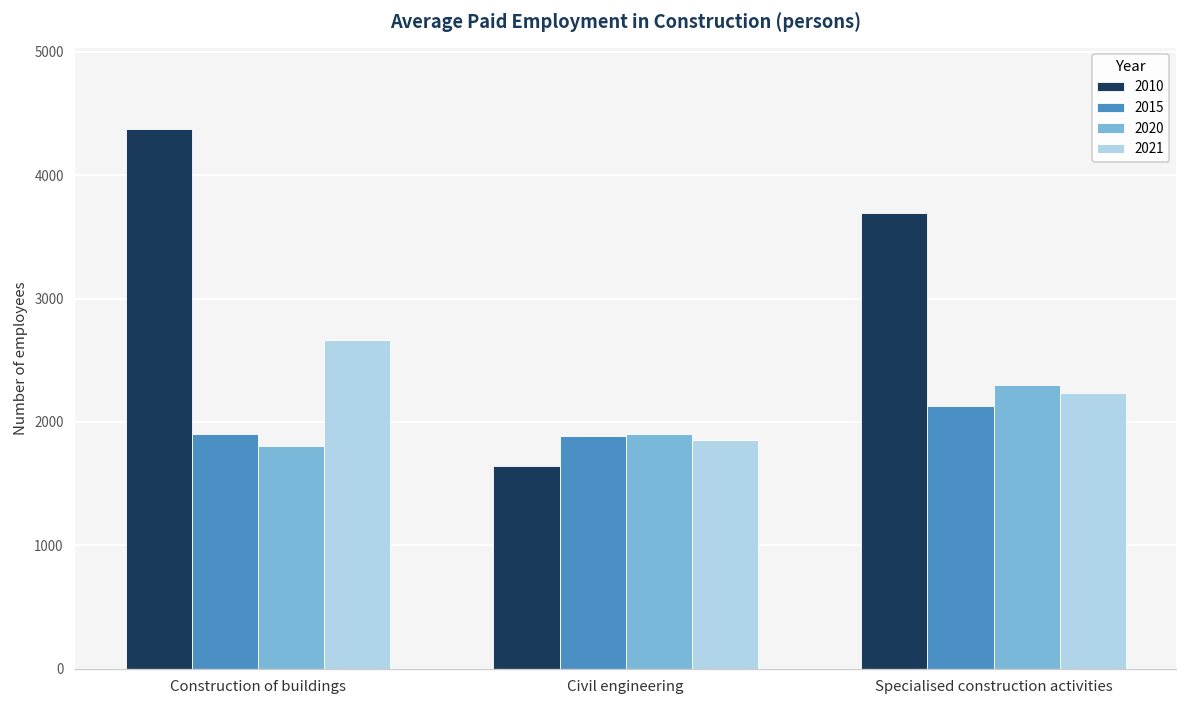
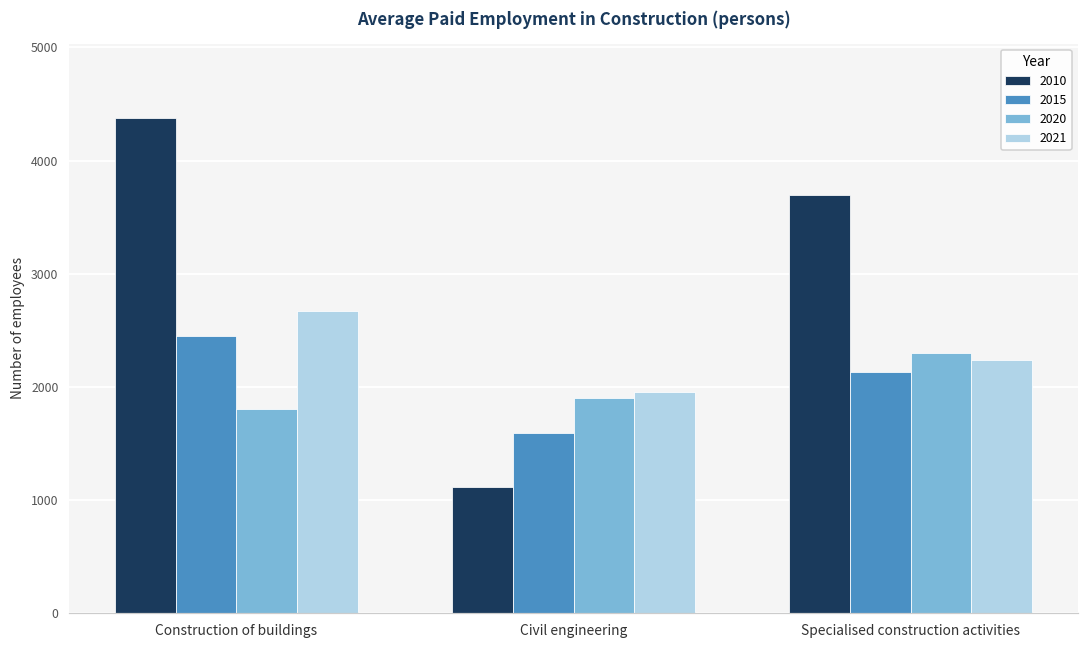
2015, Construction of buildings: 1900 -> 2450
2010, Civil engineering: 1640 -> 1120
2015, Civil engineering: 1880 -> 1590
2021, Civil engineering: 1850 -> 1960
